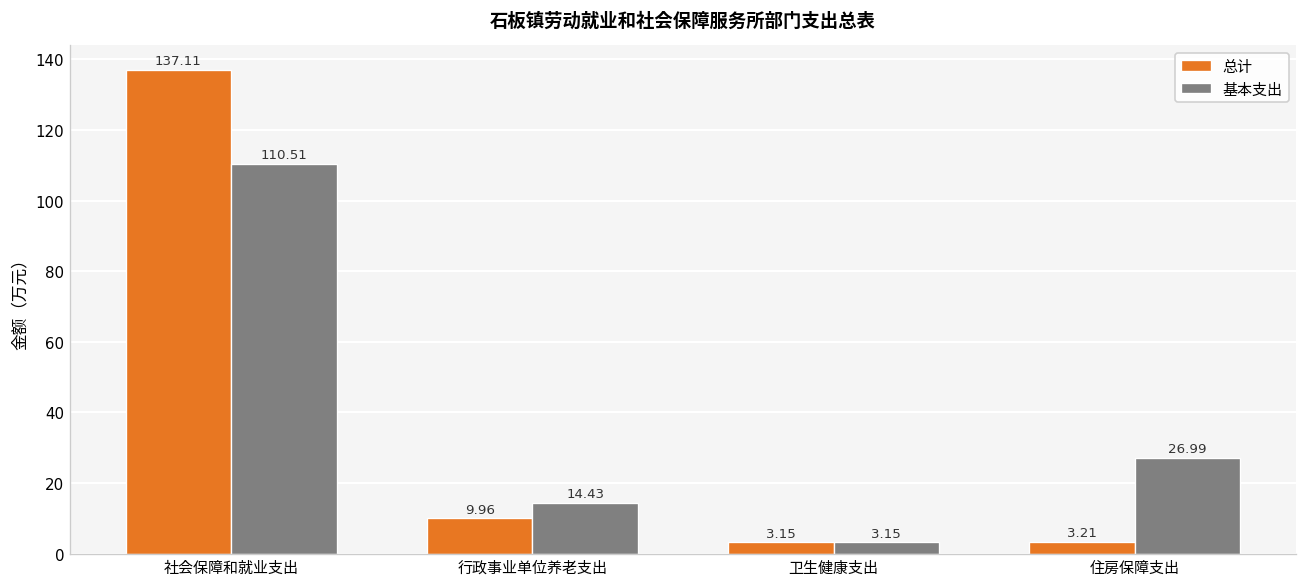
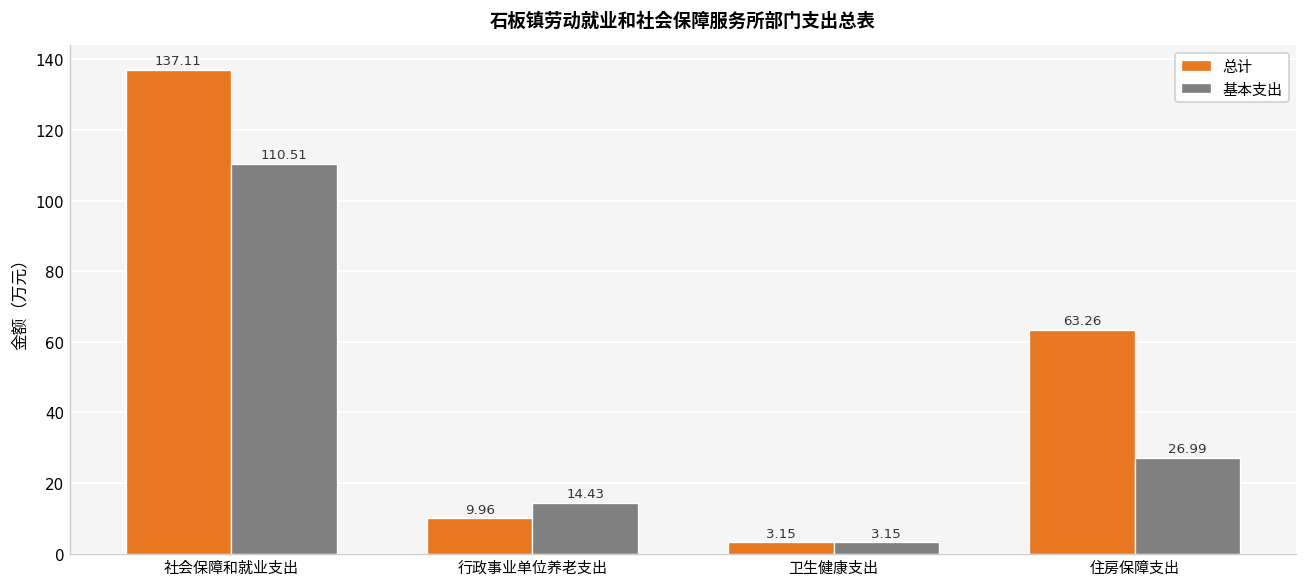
总计, 住房保障支出: 3.21 -> 63.26
